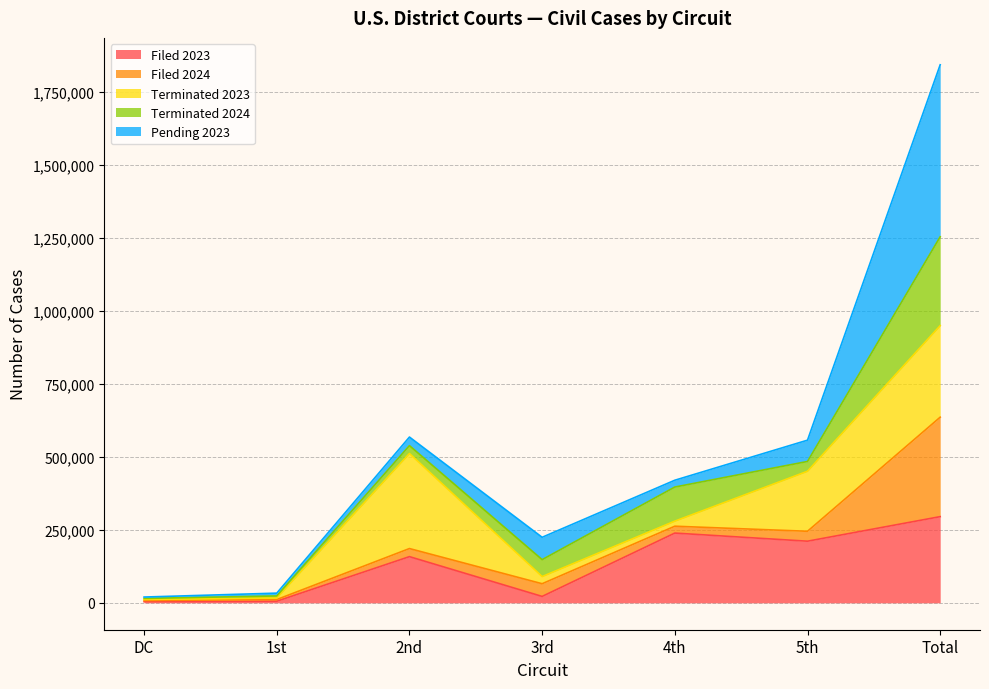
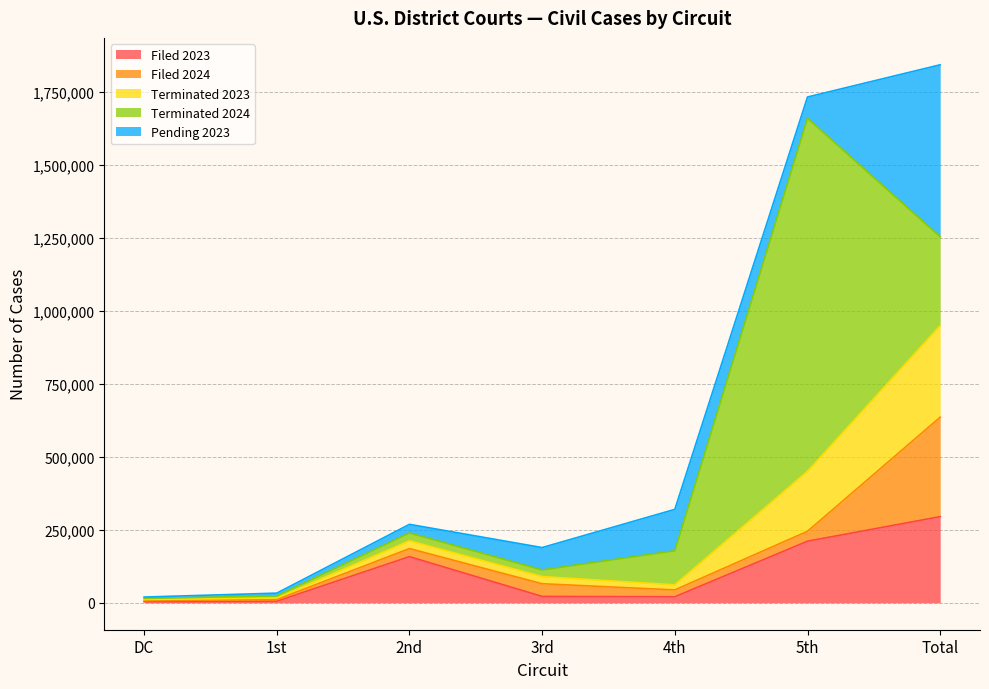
Terminated 2023, 2nd: 330,000 -> 30,000
Terminated 2024, 3rd: 60,000 -> 20,000
Filed 2023, 4th: 240,000 -> 20,000
Pending 2023, 4th: 20,000 -> 140,000
Terminated 2024, 5th: 30,000 -> 1,210,000
